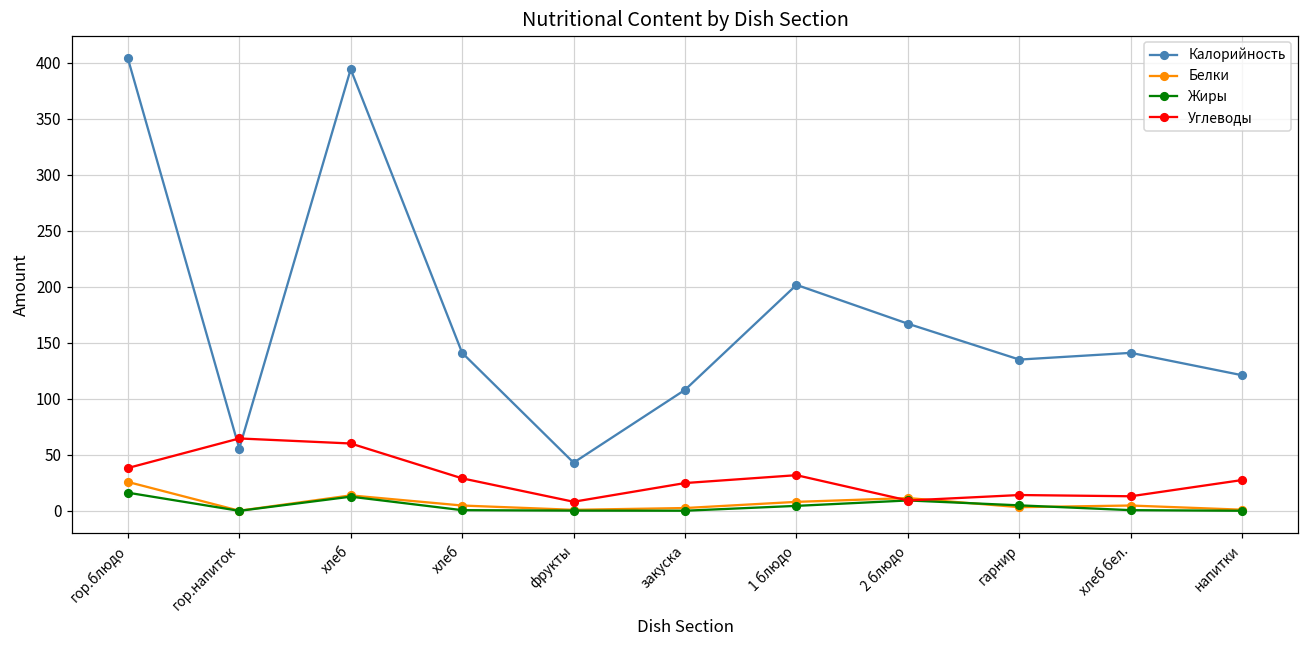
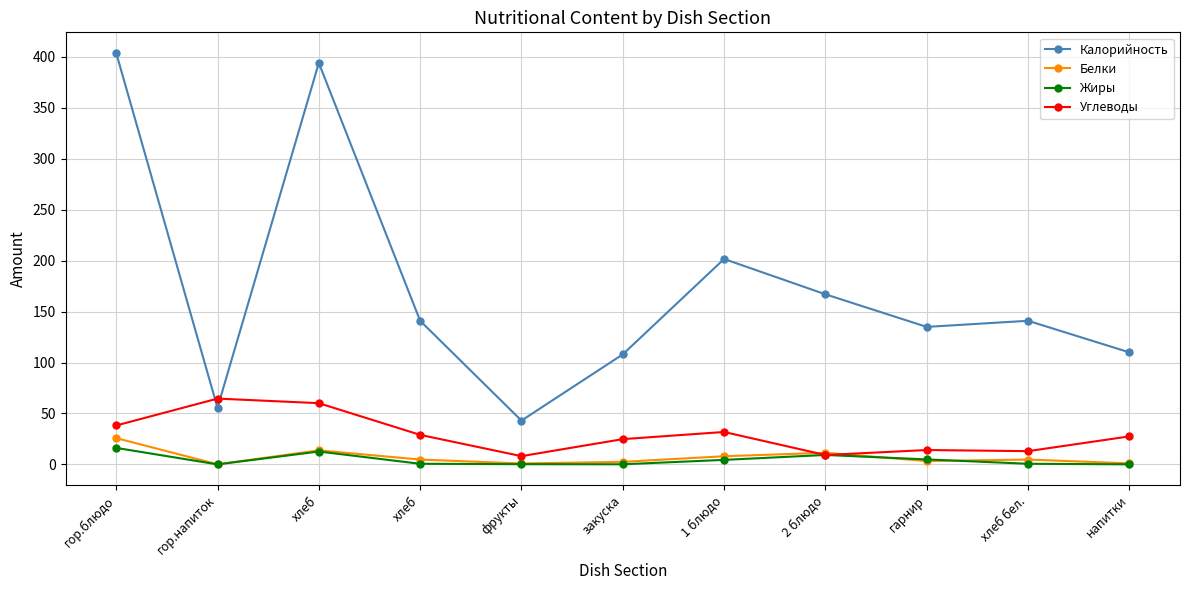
Калорийность, напитки: 121 -> 110
